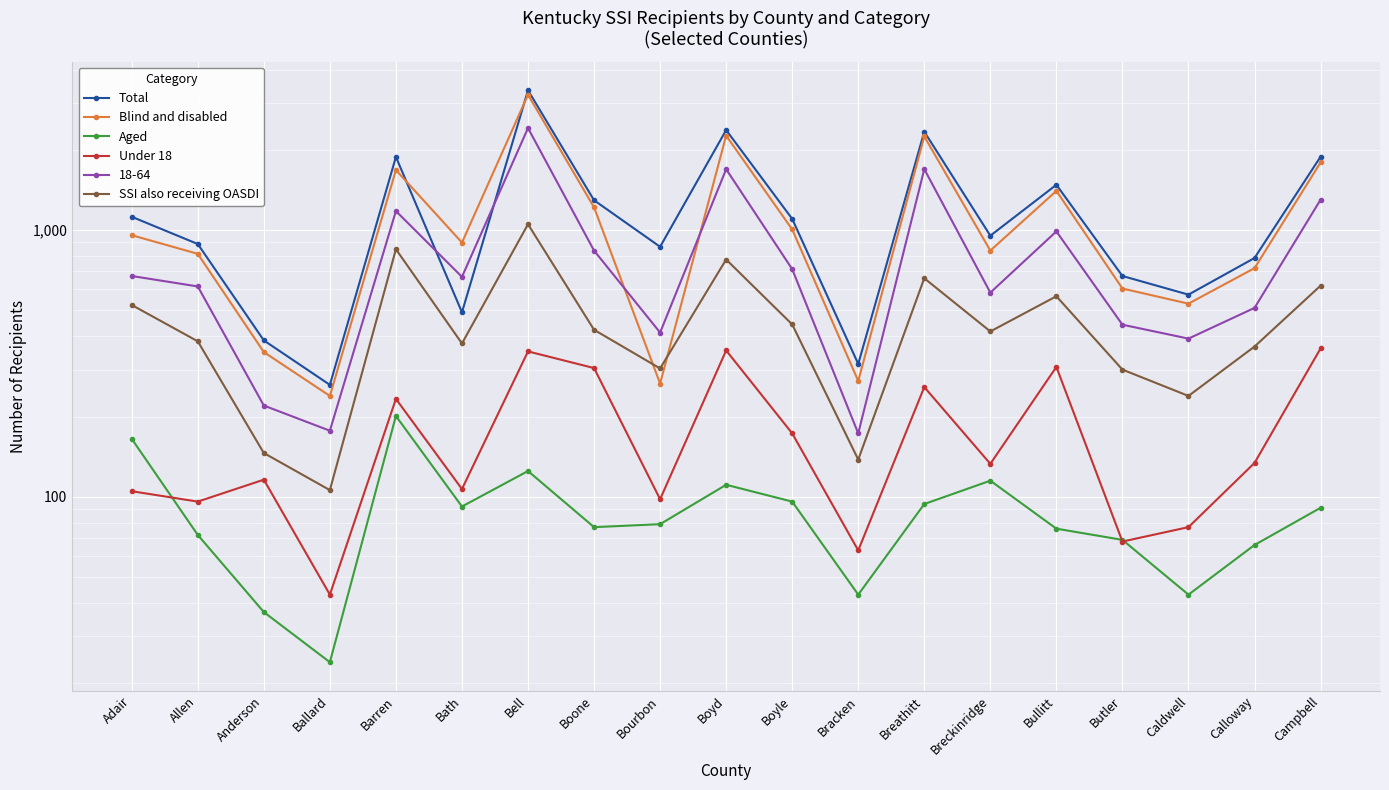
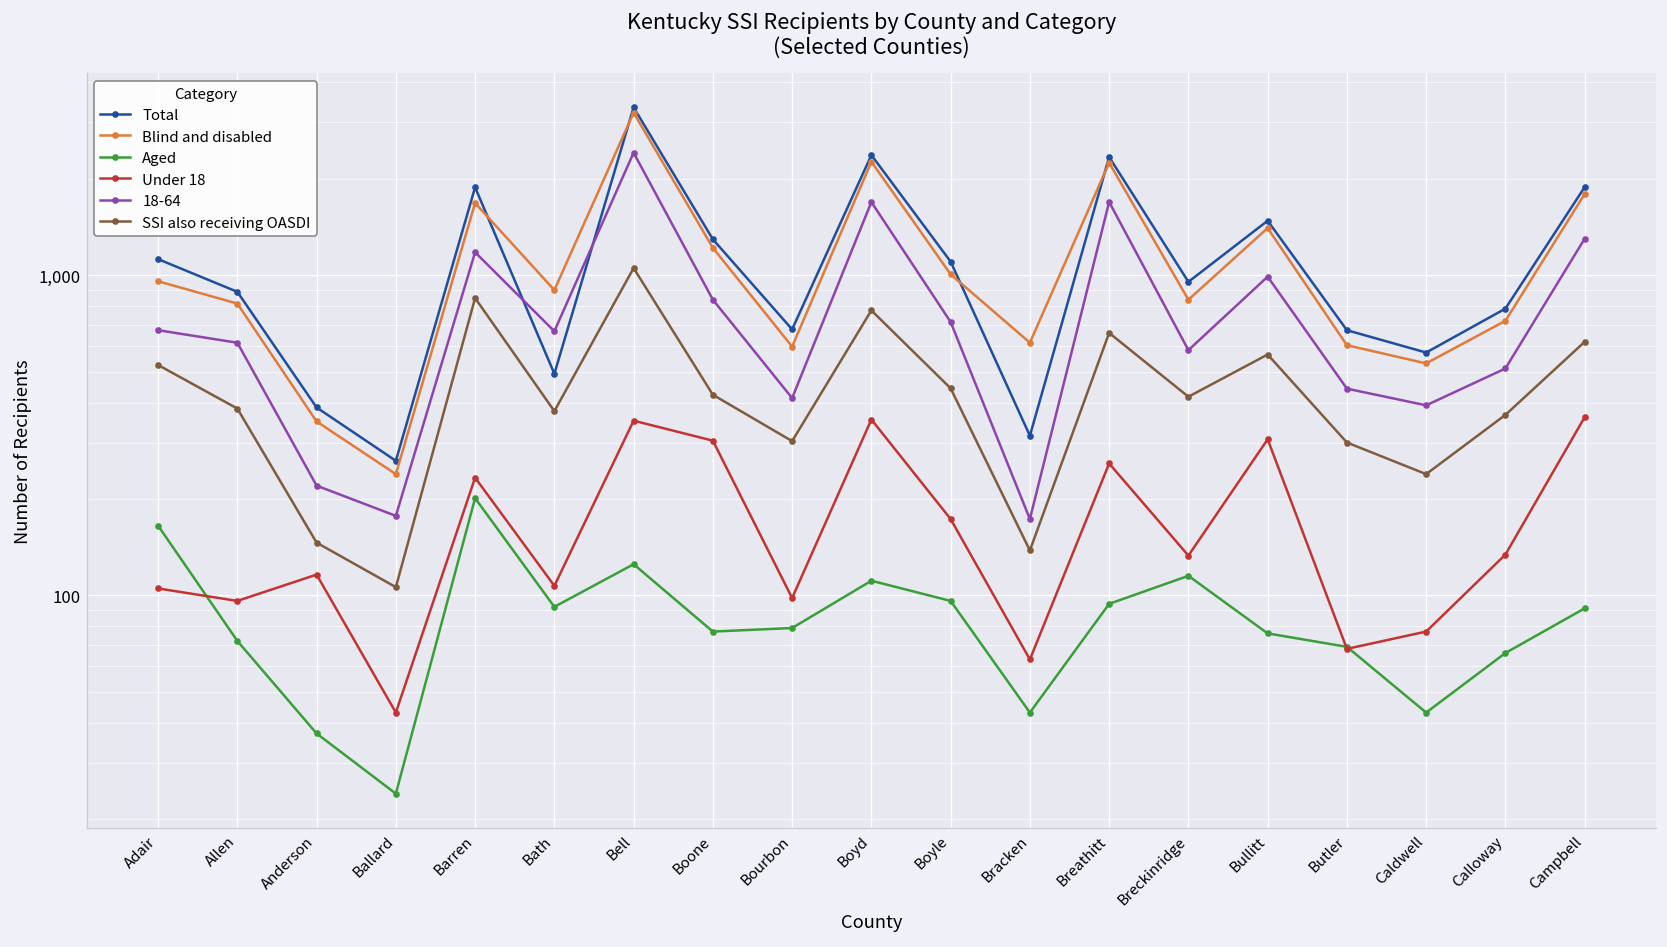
Total, Bourbon: 870 -> 680
Blind and disabled, Bourbon: 270 -> 600
Blind and disabled, Bracken: 270 -> 620
